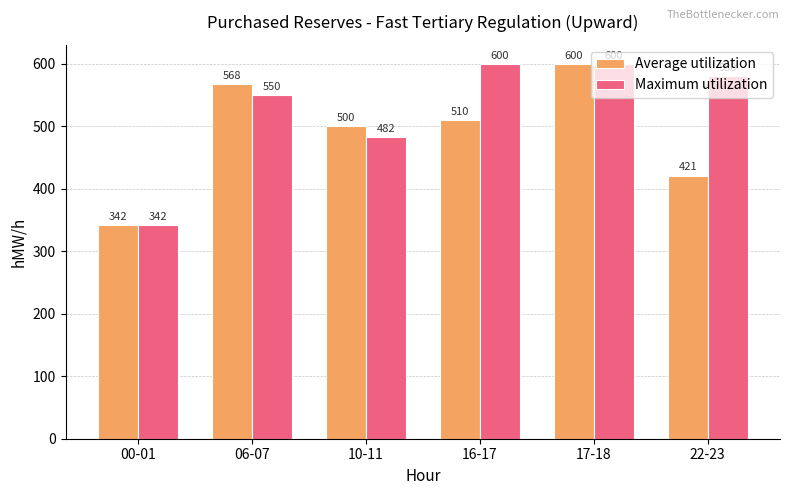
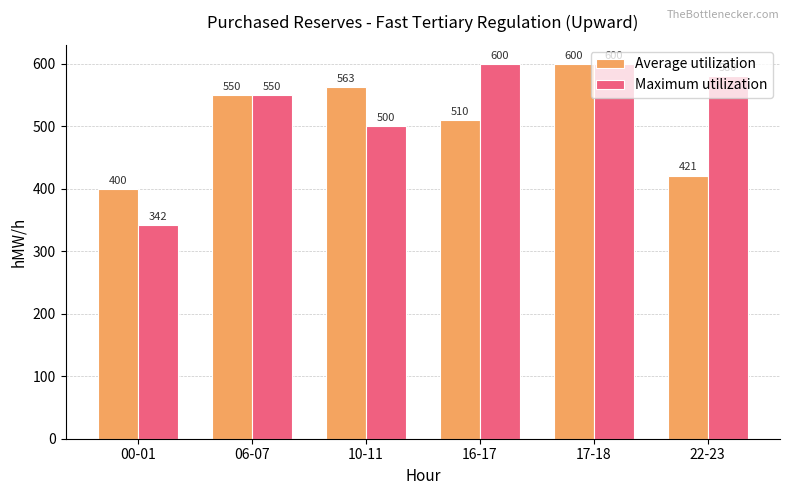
Average utilization, 00-01: 342 -> 400
Average utilization, 06-07: 568 -> 550
Average utilization, 10-11: 500 -> 563
Maximum utilization, 10-11: 482 -> 500
